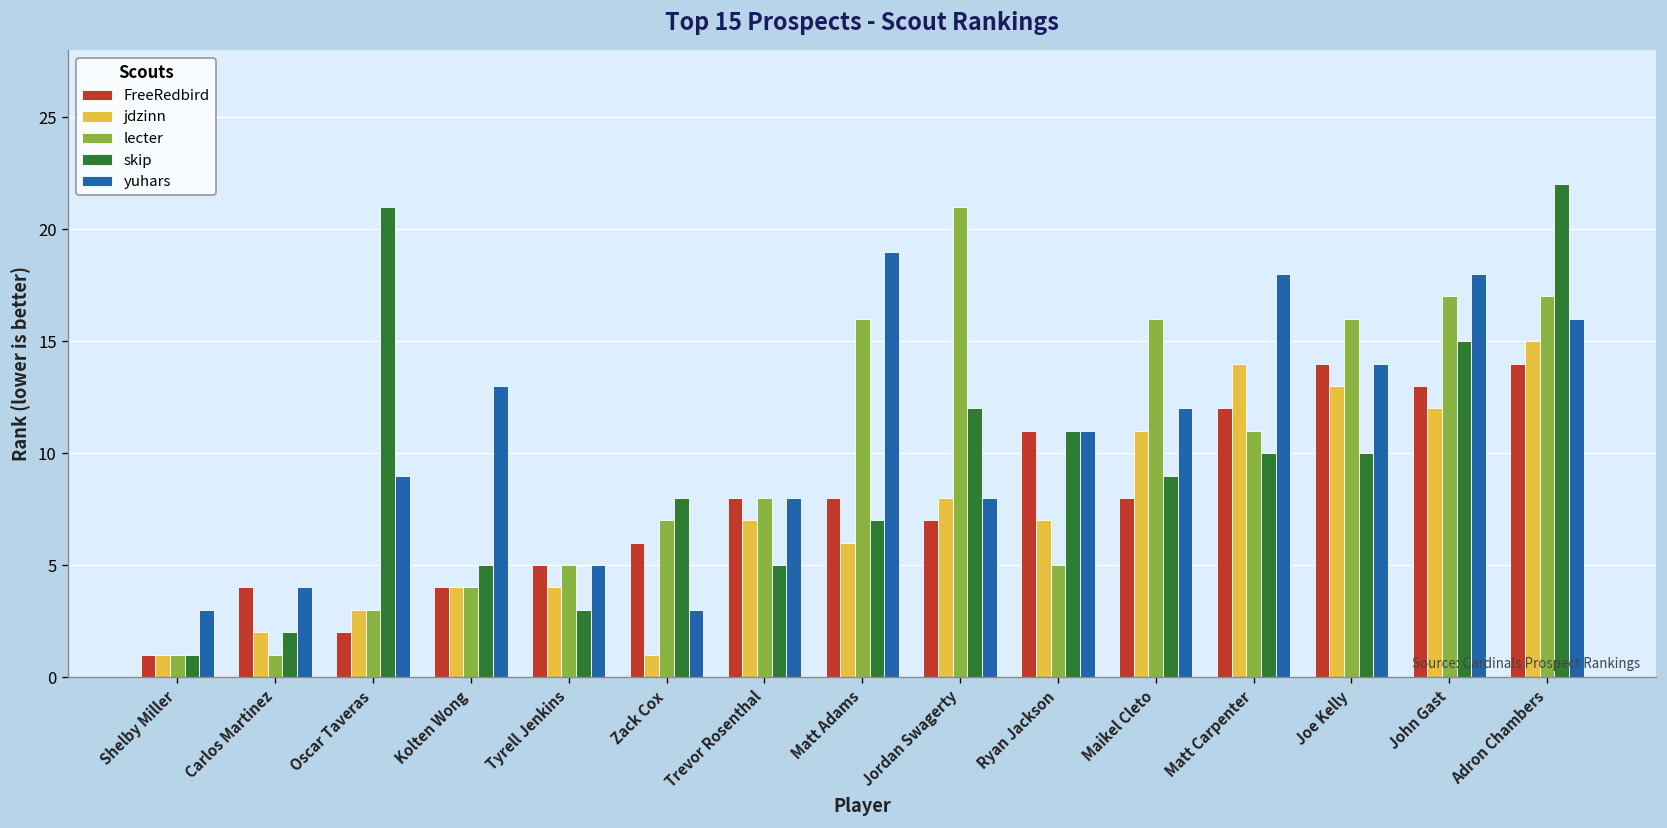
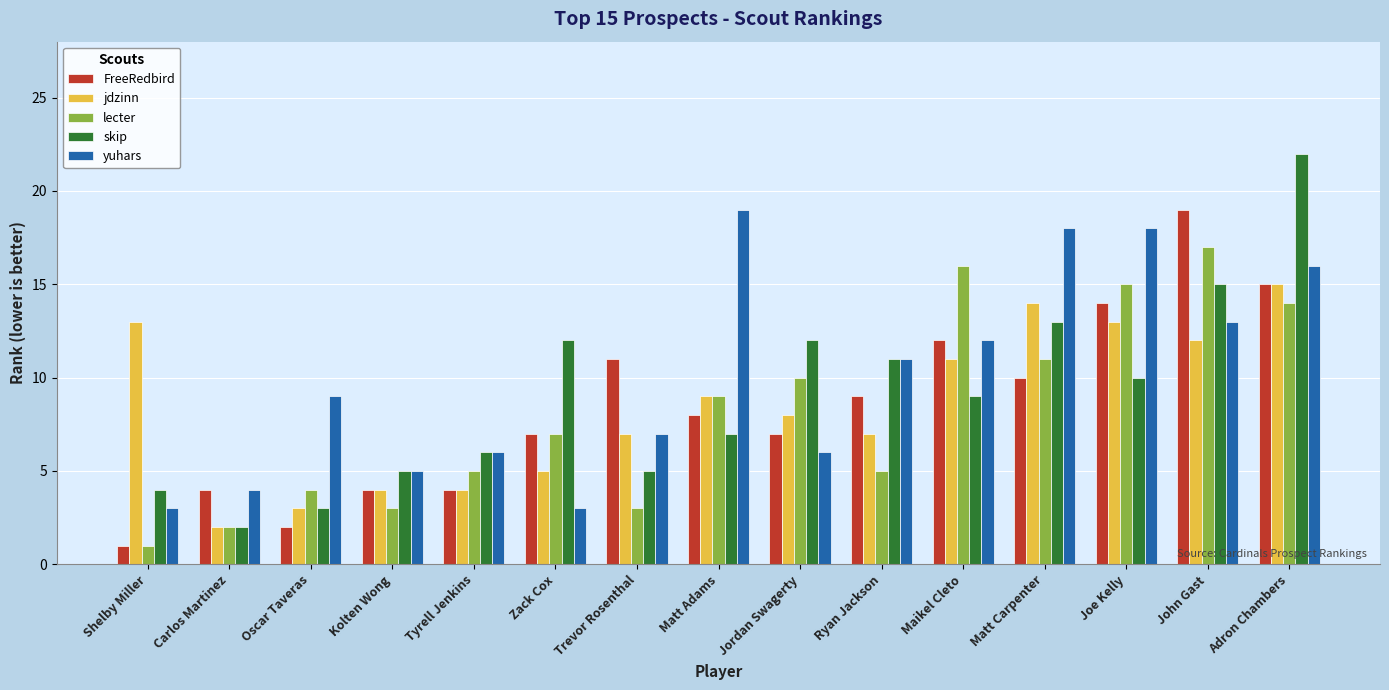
jdzinn, Shelby Miller: 1 -> 13
skip, Shelby Miller: 1 -> 4
lecter, Carlos Martinez: 1 -> 2
lecter, Oscar Taveras: 3 -> 4
skip, Oscar Taveras: 21 -> 3
lecter, Kolten Wong: 4 -> 3
yuhars, Kolten Wong: 13 -> 5
FreeRedbird, Tyrell Jenkins: 5 -> 4
skip, Tyrell Jenkins: 3 -> 6
yuhars, Tyrell Jenkins: 5 -> 6
FreeRedbird, Zack Cox: 6 -> 7
jdzinn, Zack Cox: 1 -> 5
skip, Zack Cox: 8 -> 12
FreeRedbird, Trevor Rosenthal: 8 -> 11
lecter, Trevor Rosenthal: 8 -> 3
yuhars, Trevor Rosenthal: 8 -> 7
jdzinn, Matt Adams: 6 -> 9
lecter, Matt Adams: 16 -> 9
lecter, Jordan Swagerty: 21 -> 10
yuhars, Jordan Swagerty: 8 -> 6
FreeRedbird, Ryan Jackson: 11 -> 9
FreeRedbird, Maikel Cleto: 8 -> 12
FreeRedbird, Matt Carpenter: 12 -> 10
skip, Matt Carpenter: 10 -> 13
lecter, Joe Kelly: 16 -> 15
yuhars, Joe Kelly: 14 -> 18
FreeRedbird, John Gast: 13 -> 19
yuhars, John Gast: 18 -> 13
FreeRedbird, Adron Chambers: 14 -> 15
lecter, Adron Chambers: 17 -> 14
